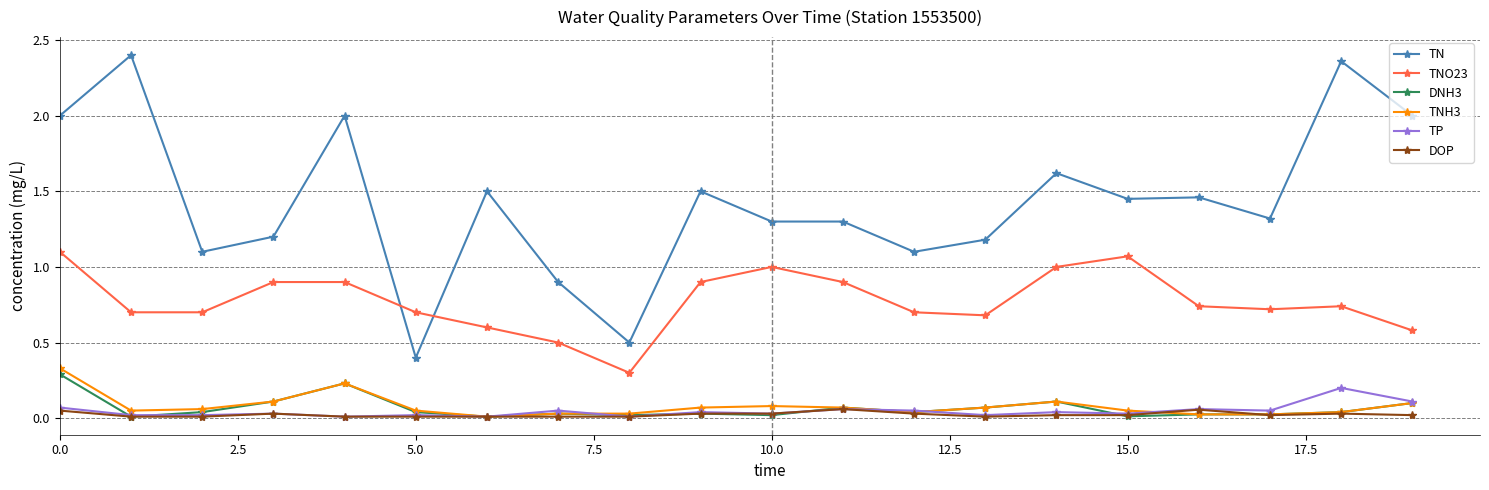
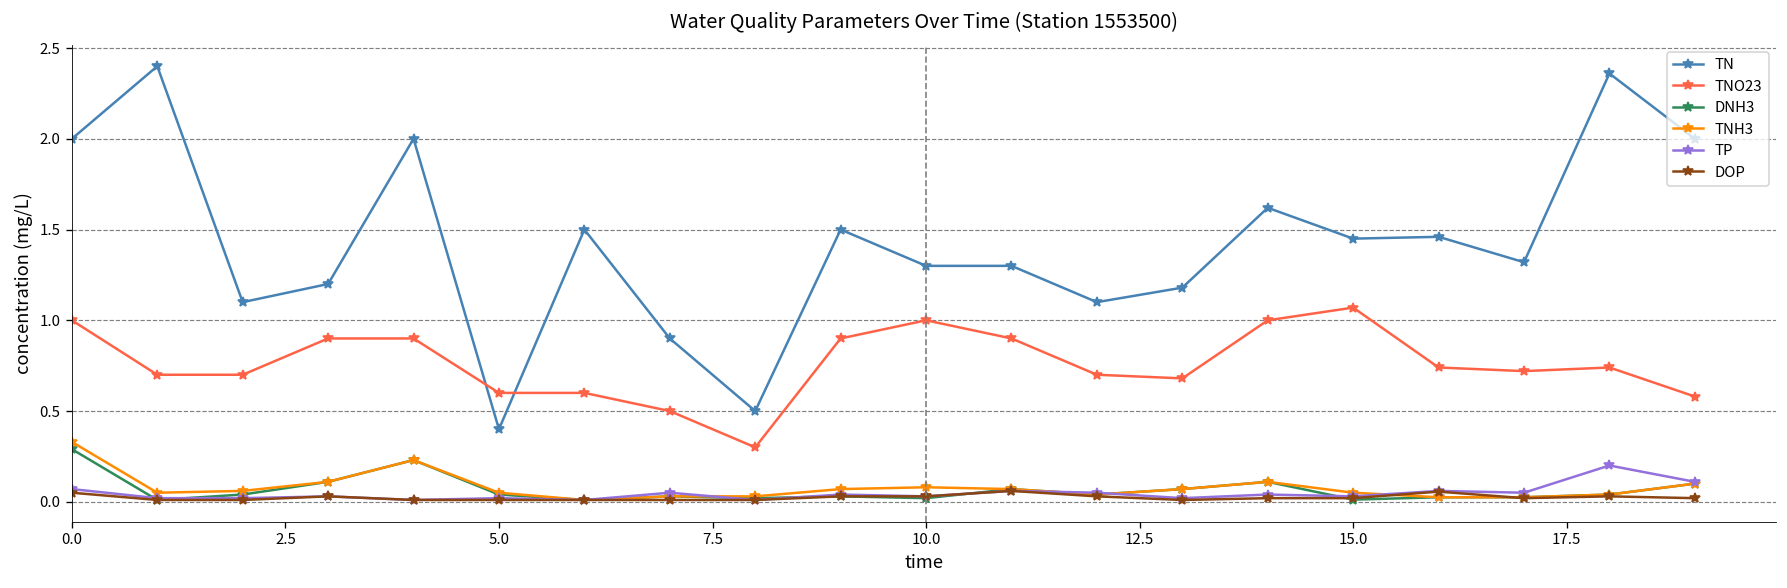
TNO23, 0.0: 1.1 -> 1.0
TNO23, 5.0: 0.7 -> 0.6
